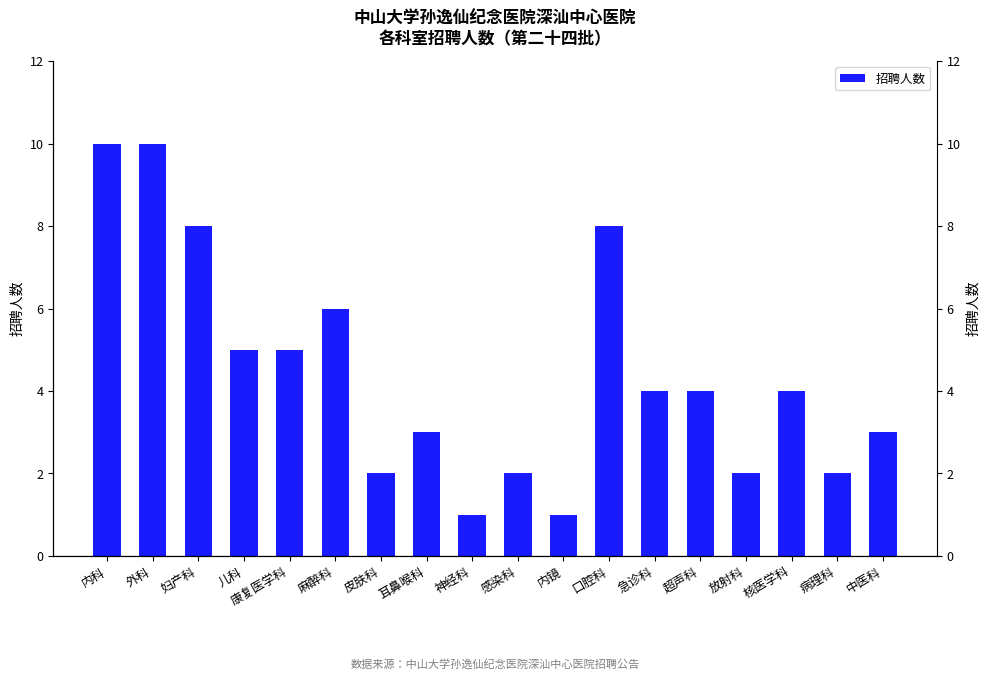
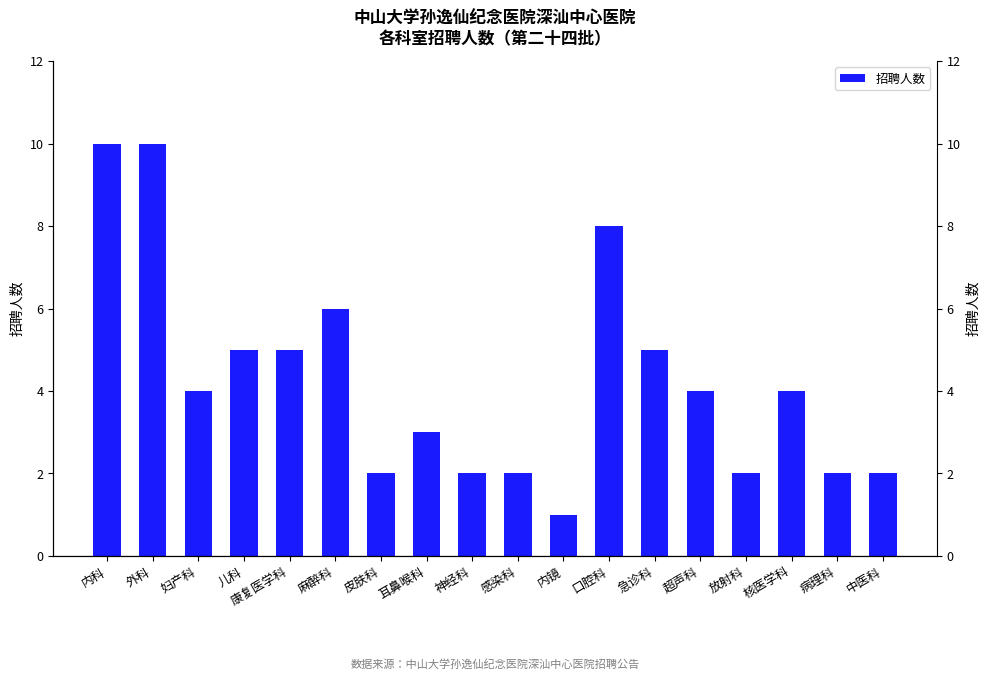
妇产科: 8 -> 4
神经科: 1 -> 2
急诊科: 4 -> 5
中医科: 3 -> 2
